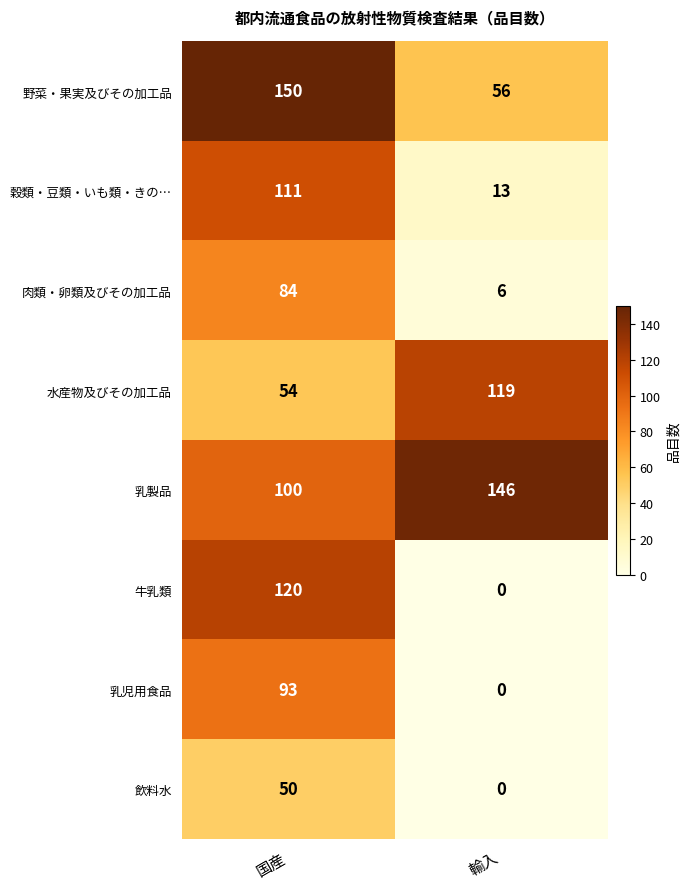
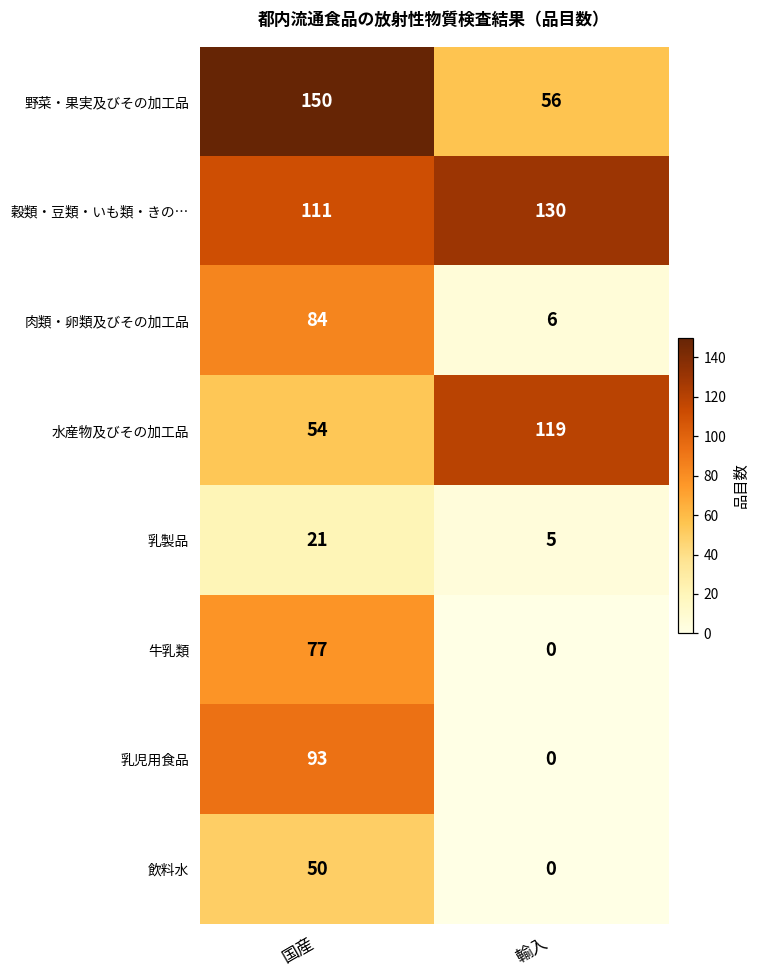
穀類・豆類・いも類・きの…, 輸入: 13 -> 130
乳製品, 国産: 100 -> 21
乳製品, 輸入: 146 -> 5
牛乳類, 国産: 120 -> 77
